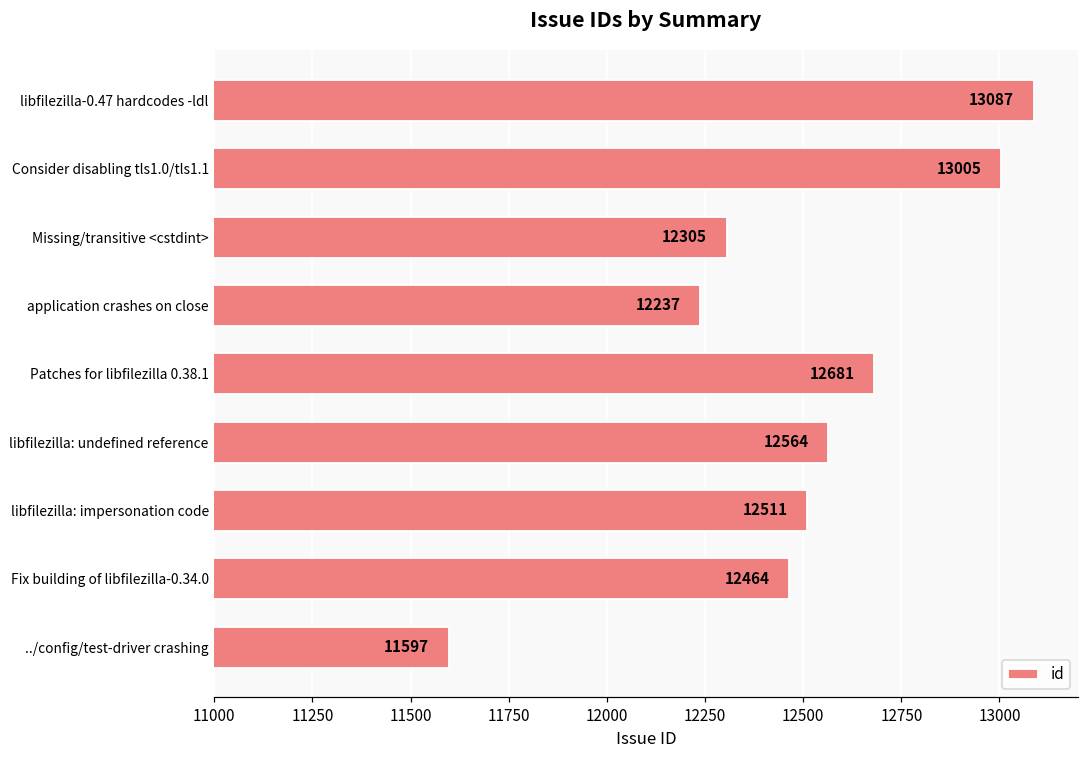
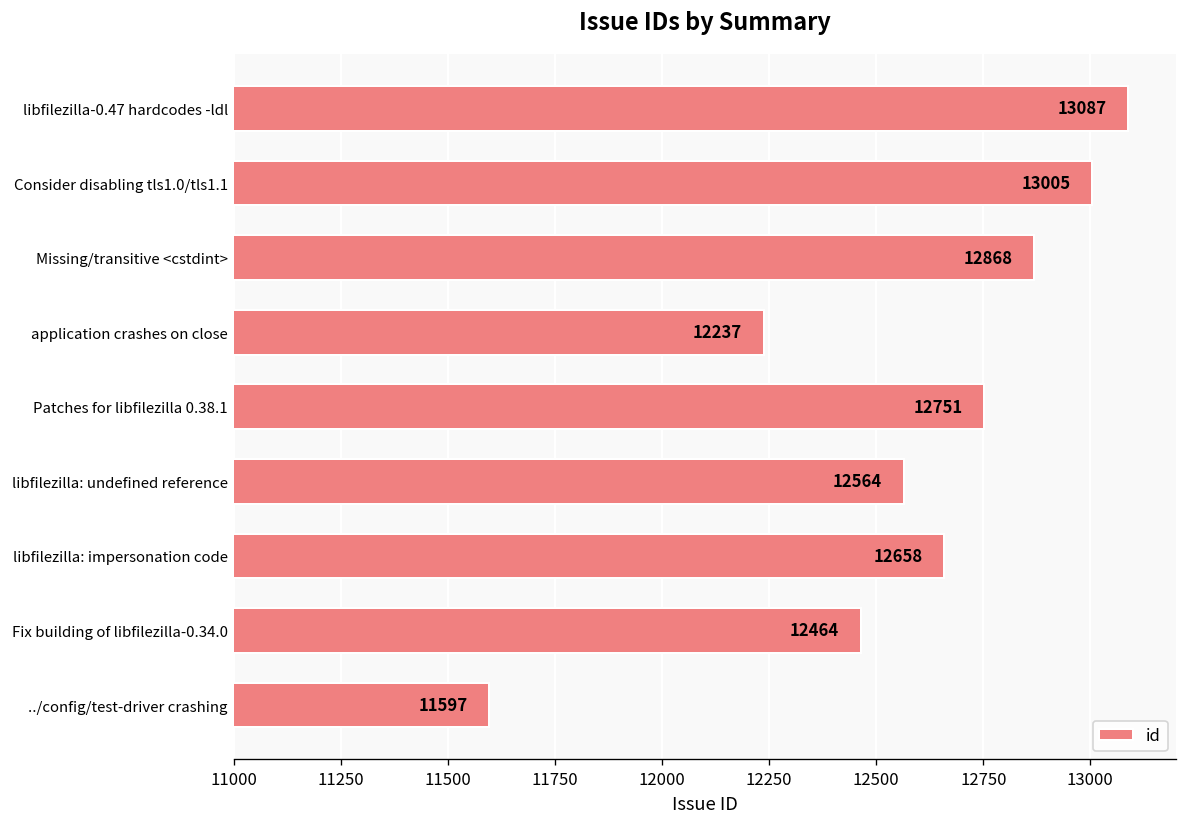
Missing/transitive <cstdint>: 12305 -> 12868
Patches for libfilezilla 0.38.1: 12681 -> 12751
libfilezilla: impersonation code: 12511 -> 12658
